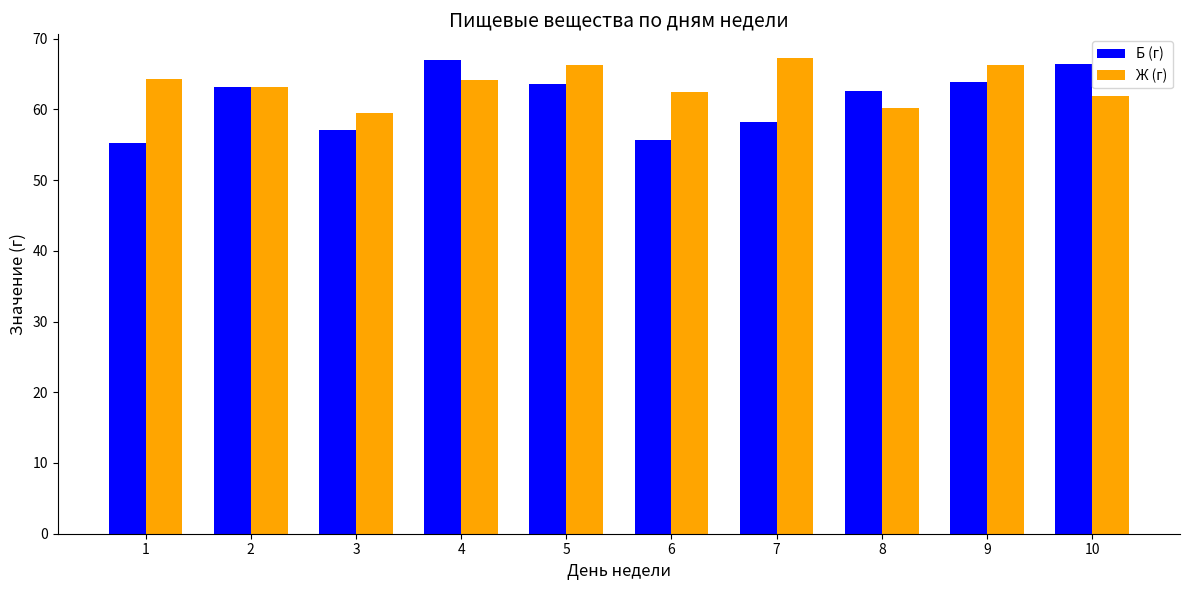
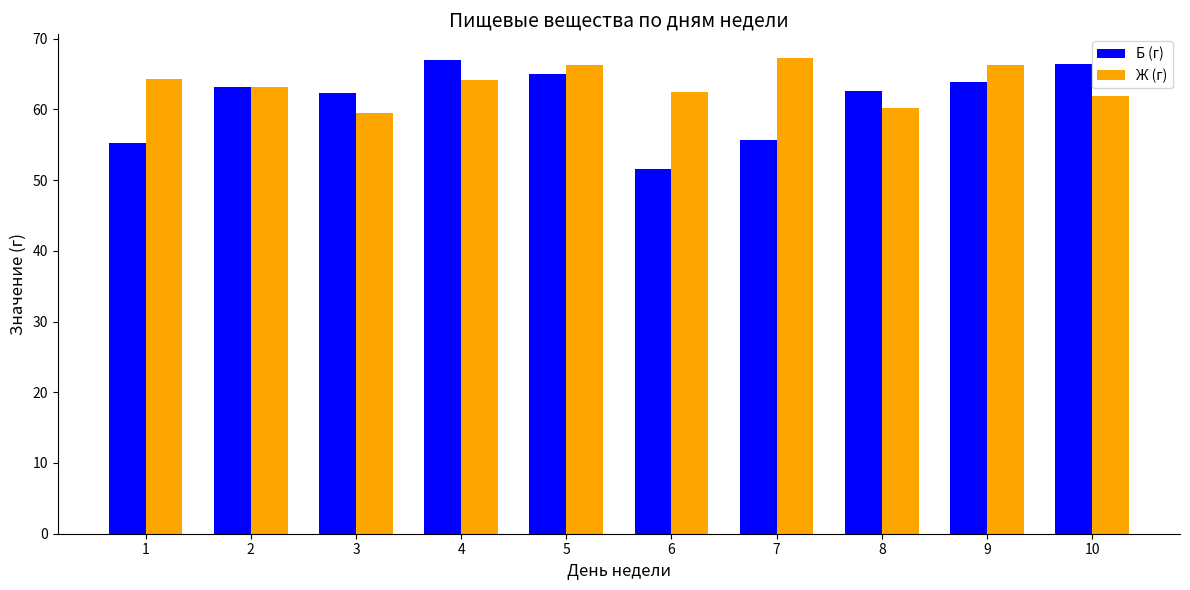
Б (г), 3: 57 -> 62
Б (г), 5: 64 -> 65
Б (г), 6: 56 -> 52
Б (г), 7: 58 -> 56
